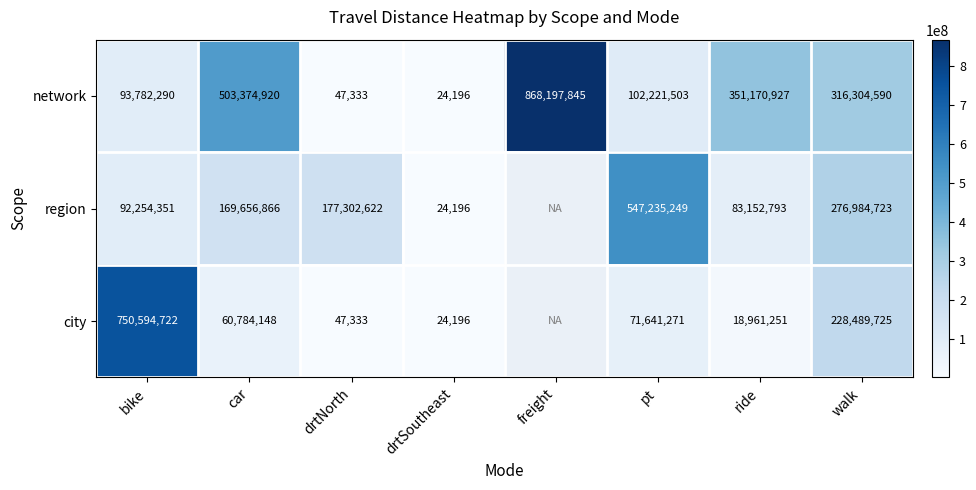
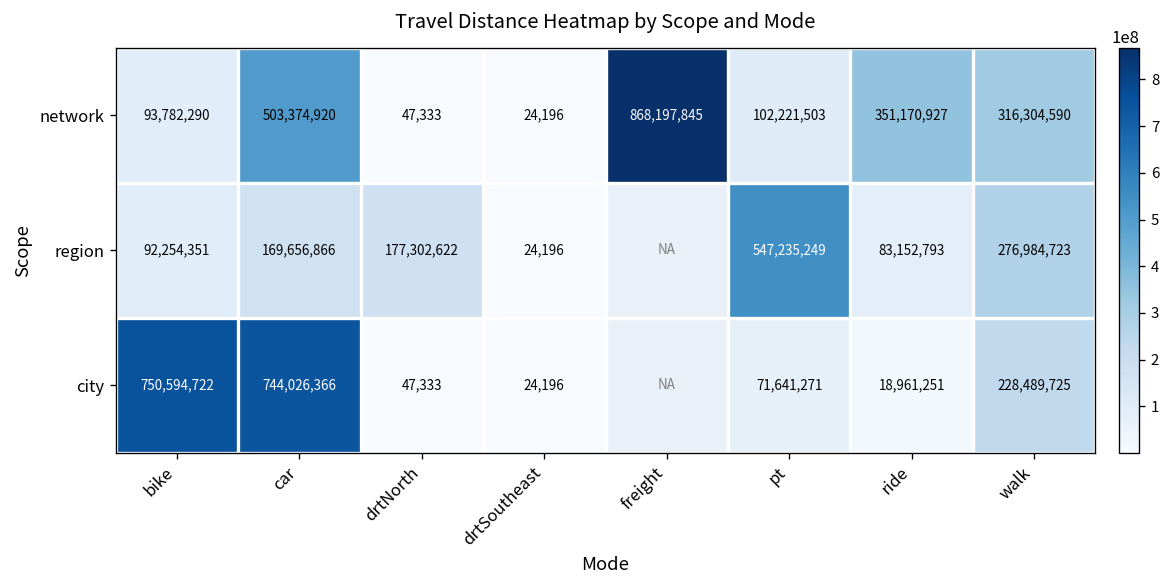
city, car: 60,784,148 -> 744,026,366
